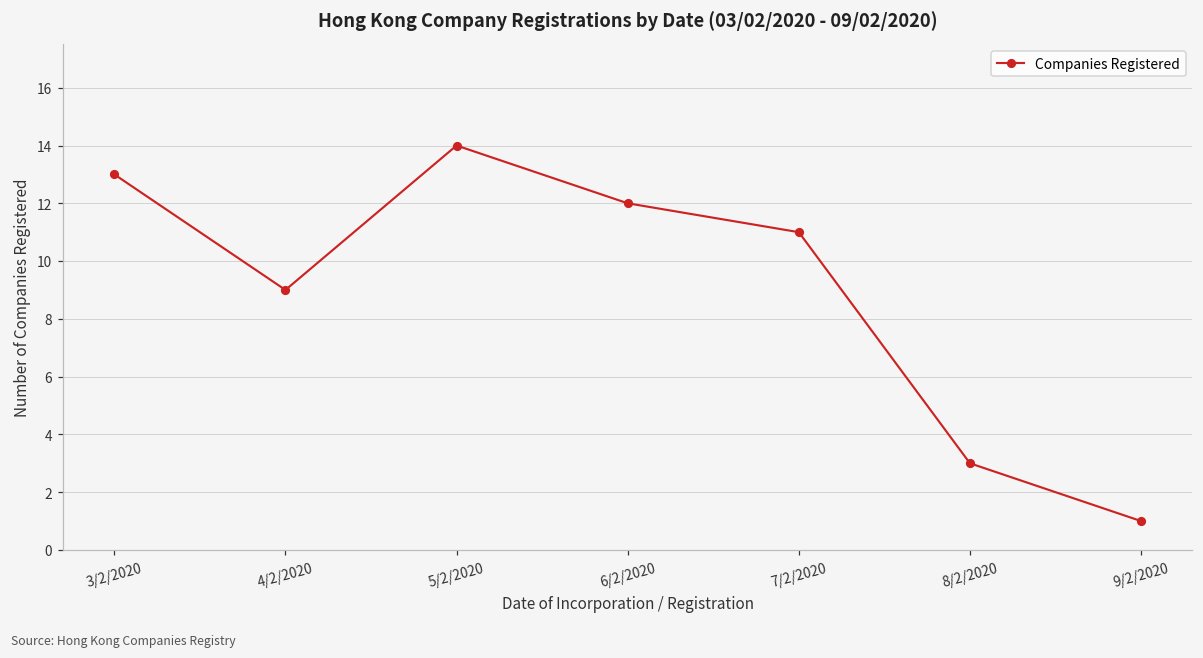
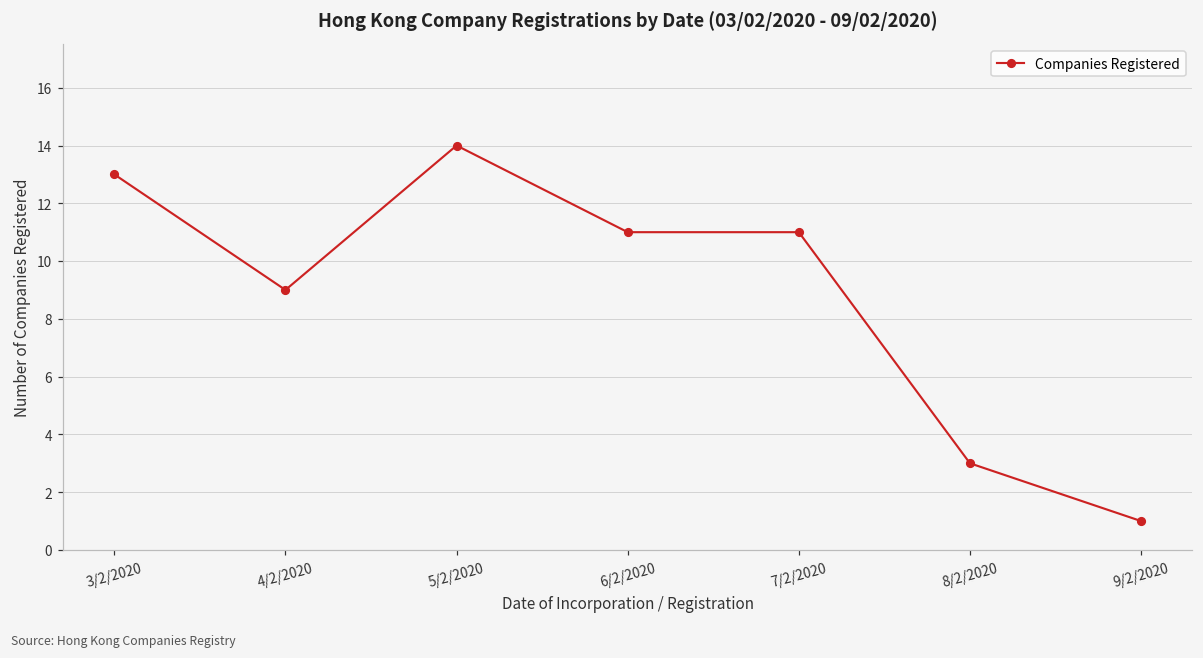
6/2/2020: 12 -> 11
